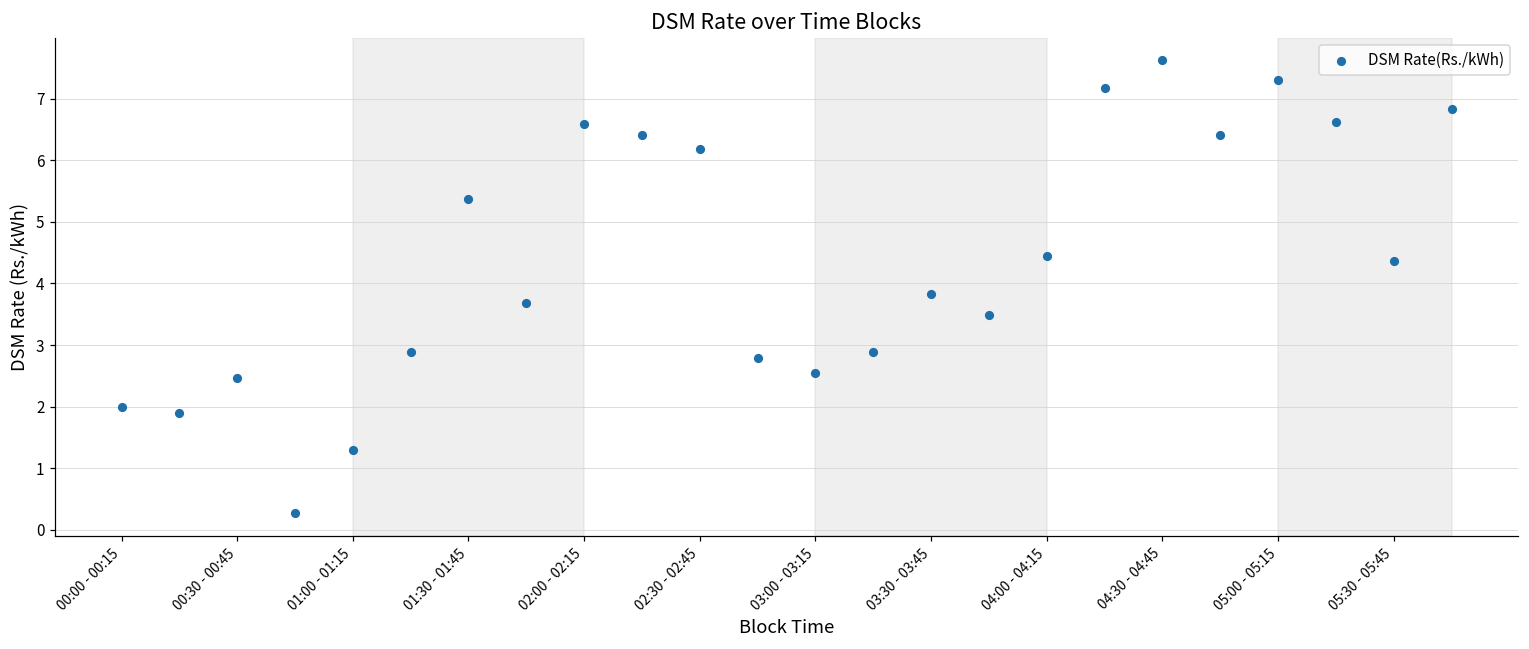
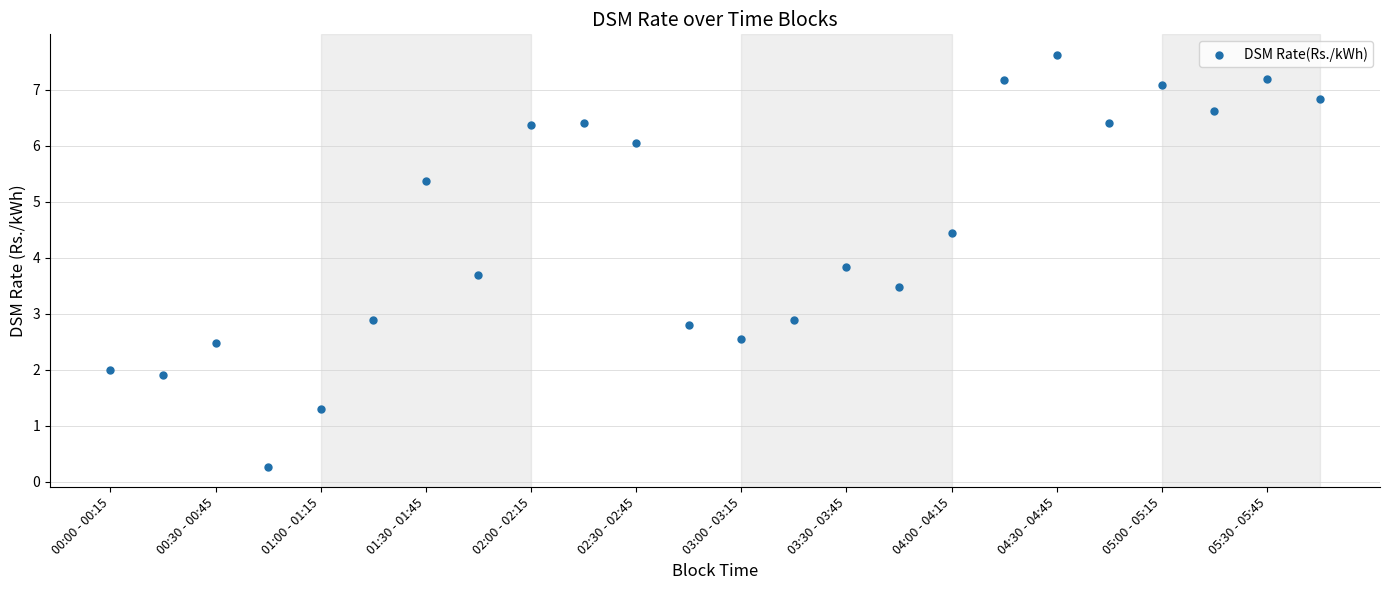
02:00 - 02:15: 6.6 -> 6.4
02:30 - 02:45: 6.2 -> 6.0
05:00 - 05:15: 7.3 -> 7.1
05:30 - 05:45: 4.4 -> 7.2
